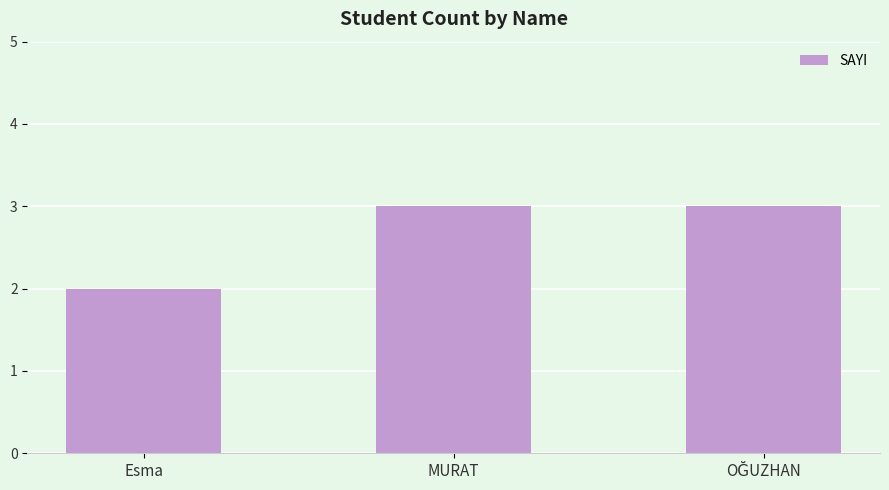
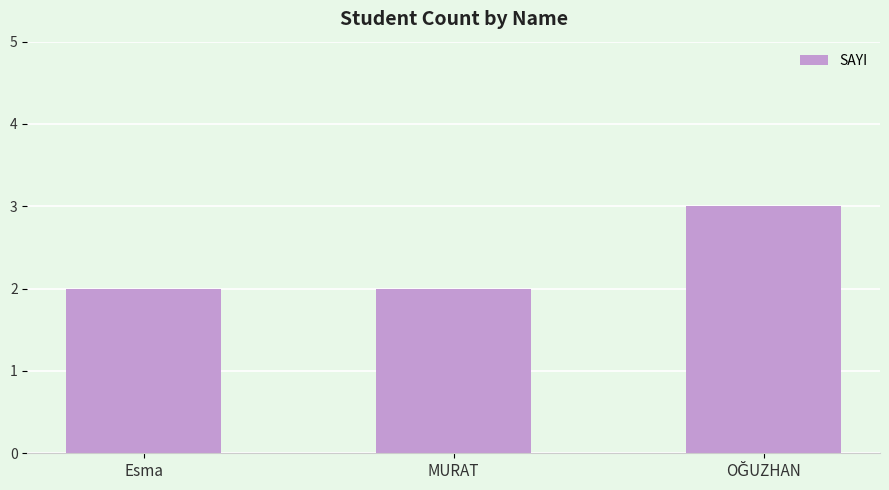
MURAT: 3 -> 2
